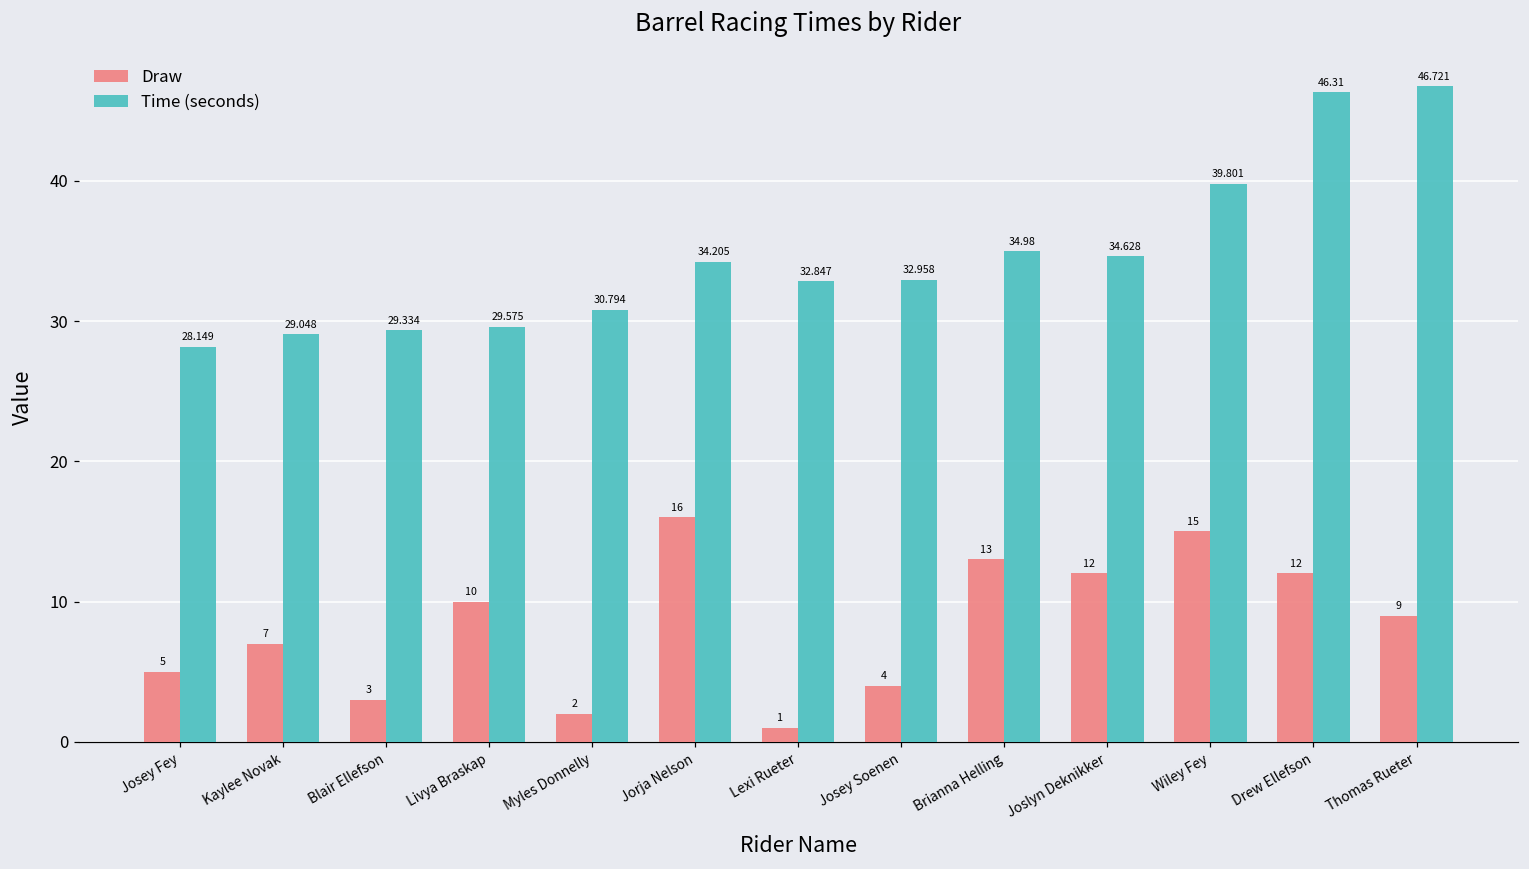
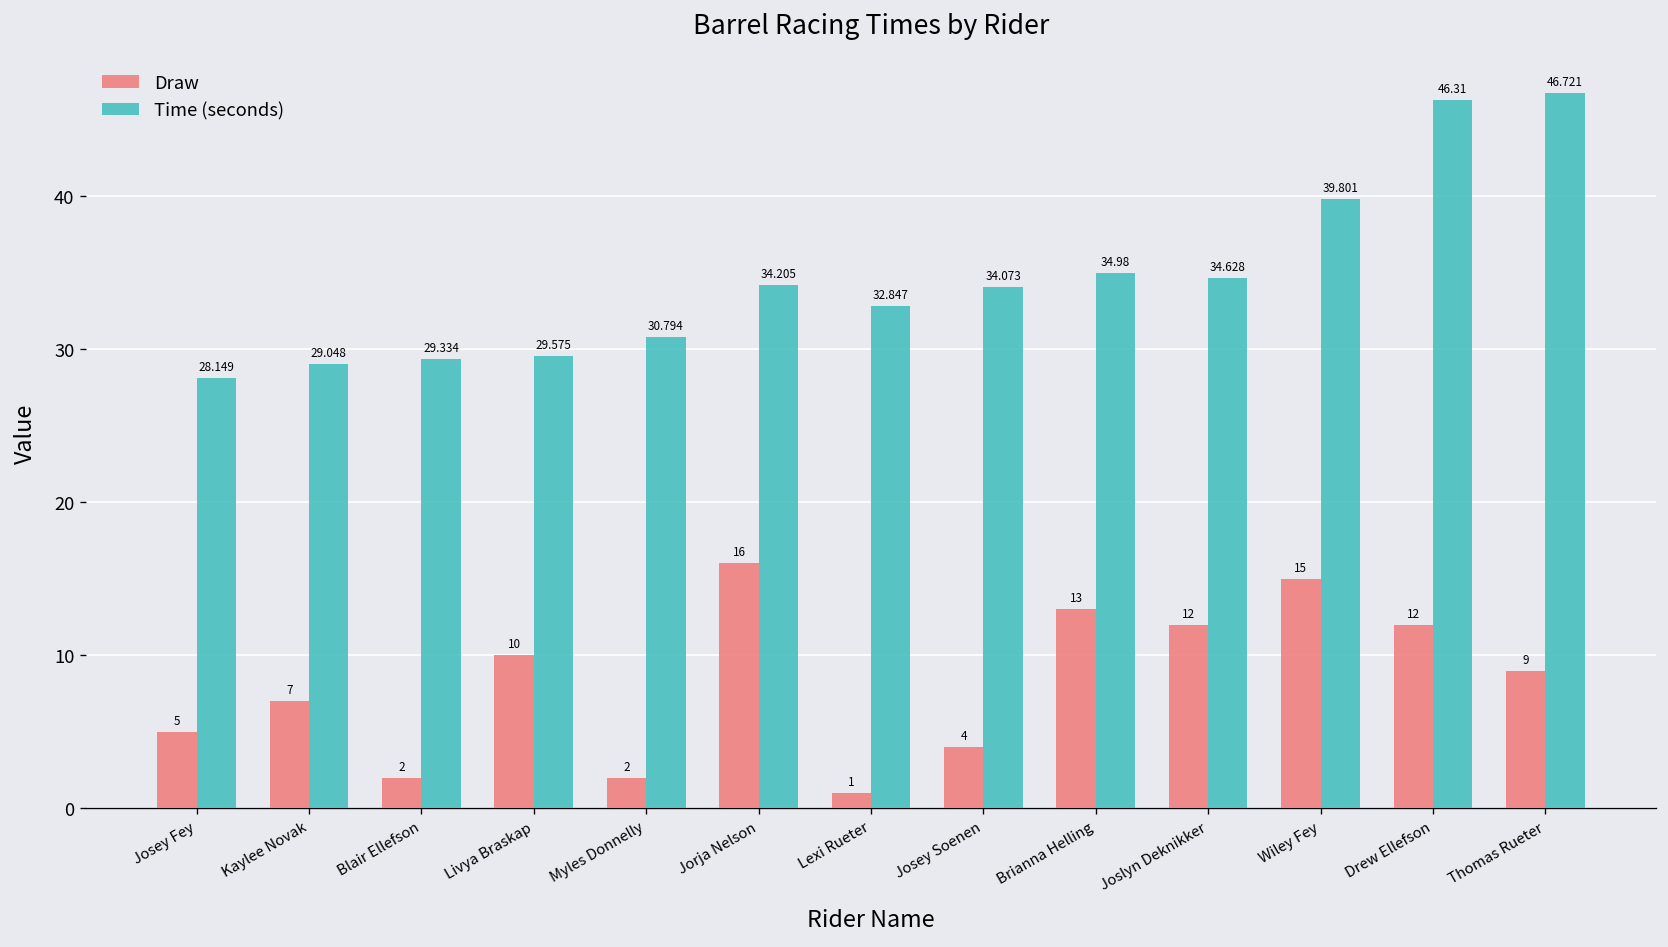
Draw, Blair Ellefson: 3 -> 2
Time (seconds), Josey Soenen: 32.958 -> 34.073
